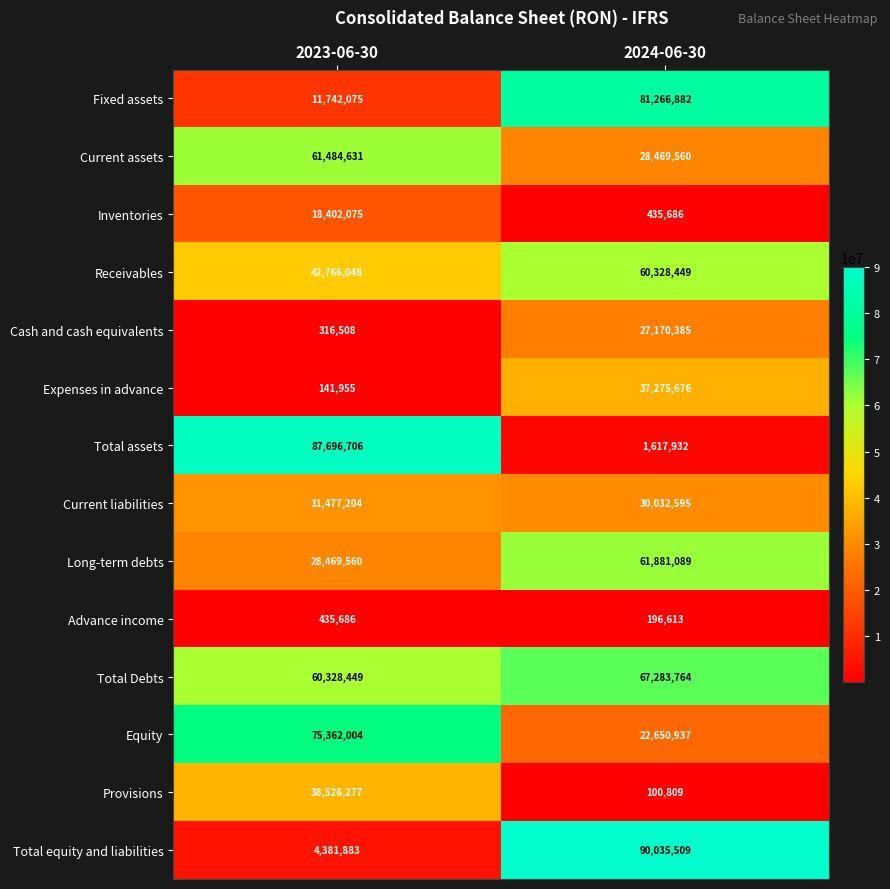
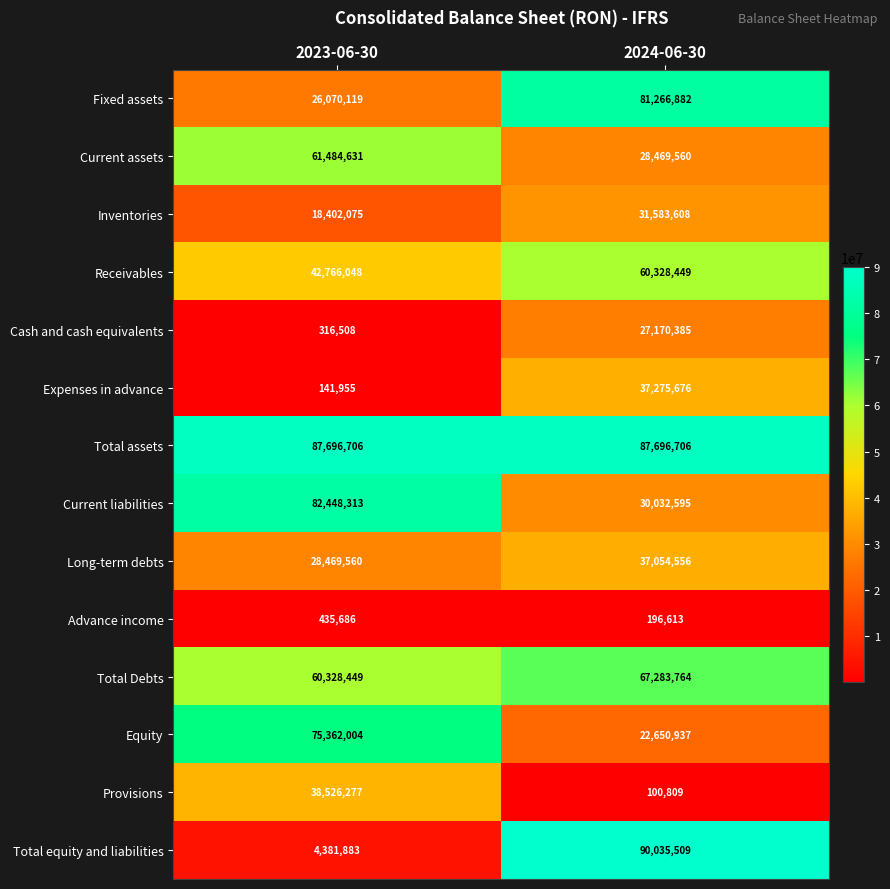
Fixed assets, 2023-06-30: 11,742,075 -> 26,070,119
Inventories, 2024-06-30: 435,686 -> 31,583,608
Total assets, 2024-06-30: 1,617,932 -> 87,696,706
Current liabilities, 2023-06-30: 31,477,204 -> 82,448,313
Long-term debts, 2024-06-30: 61,881,089 -> 37,054,556
